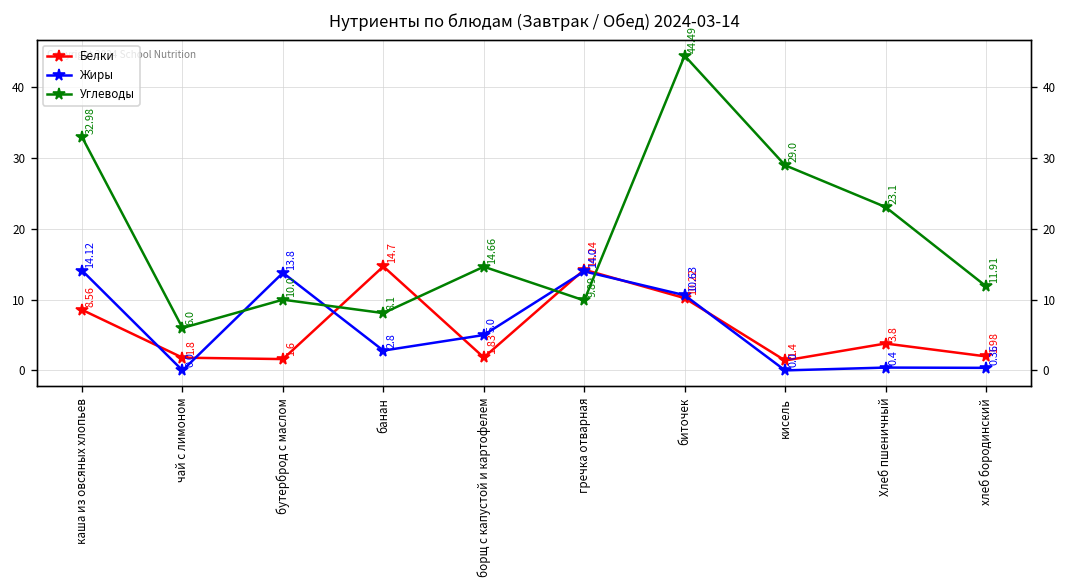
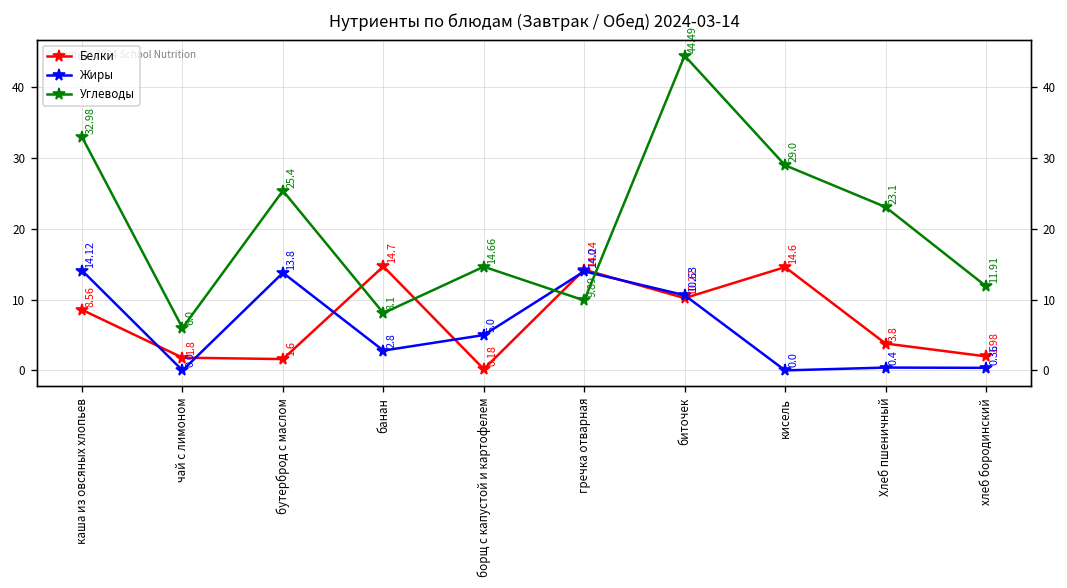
Углеводы, бутерброд с маслом: 10.0 -> 25.4
Белки, борщ с капустой и картофелем: 1.83 -> 0.18
Белки, кисель: 1.4 -> 14.6
